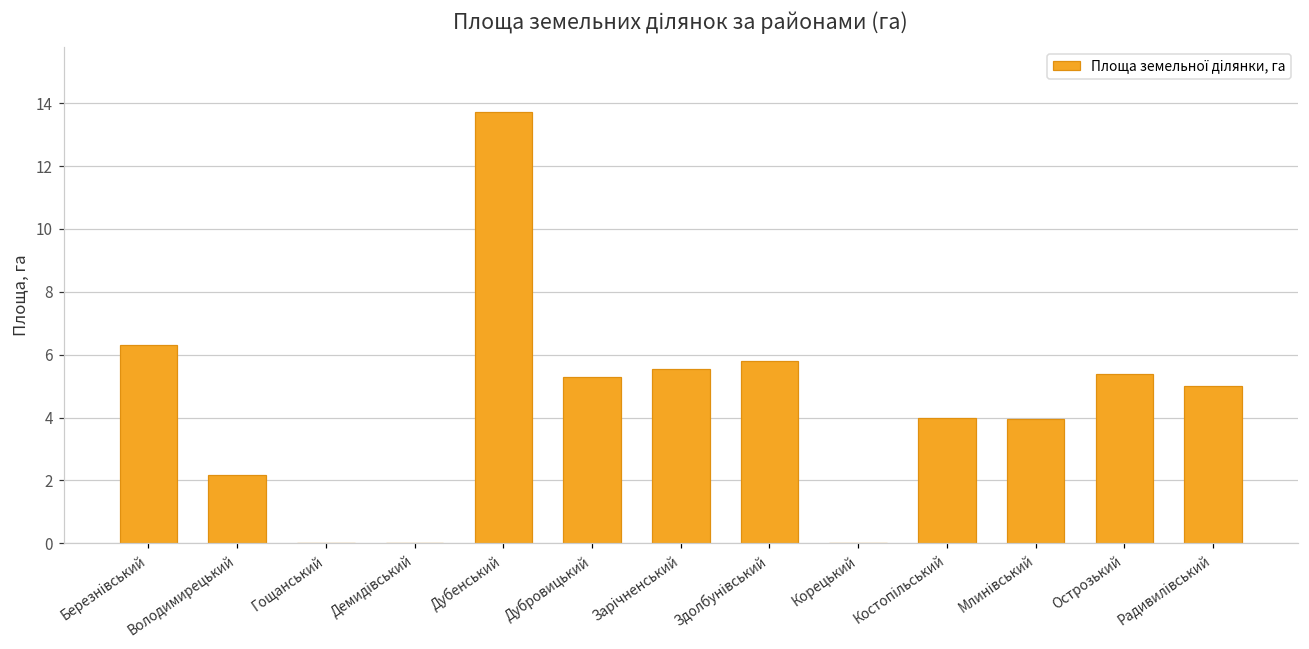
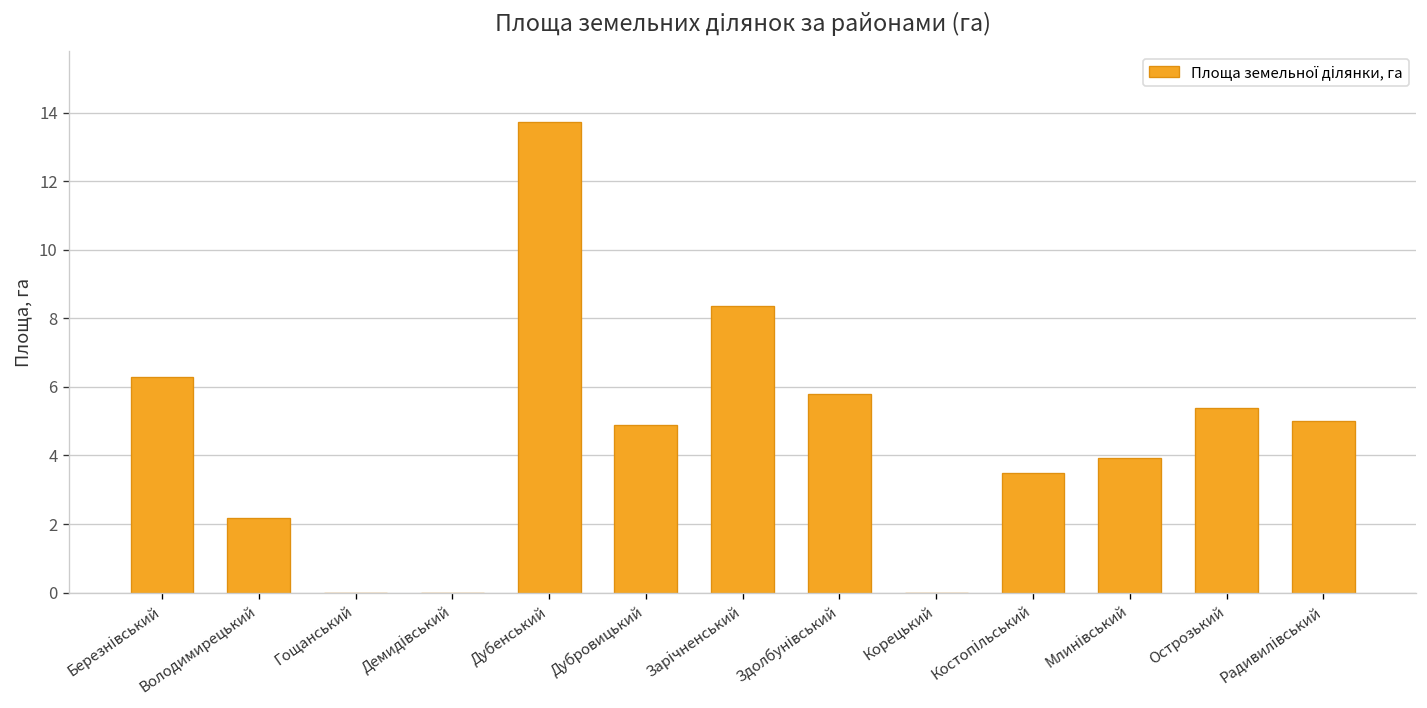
Дубровицький: 5.3 -> 4.9
Зарічненський: 5.6 -> 8.4
Костопільський: 4.0 -> 3.5
